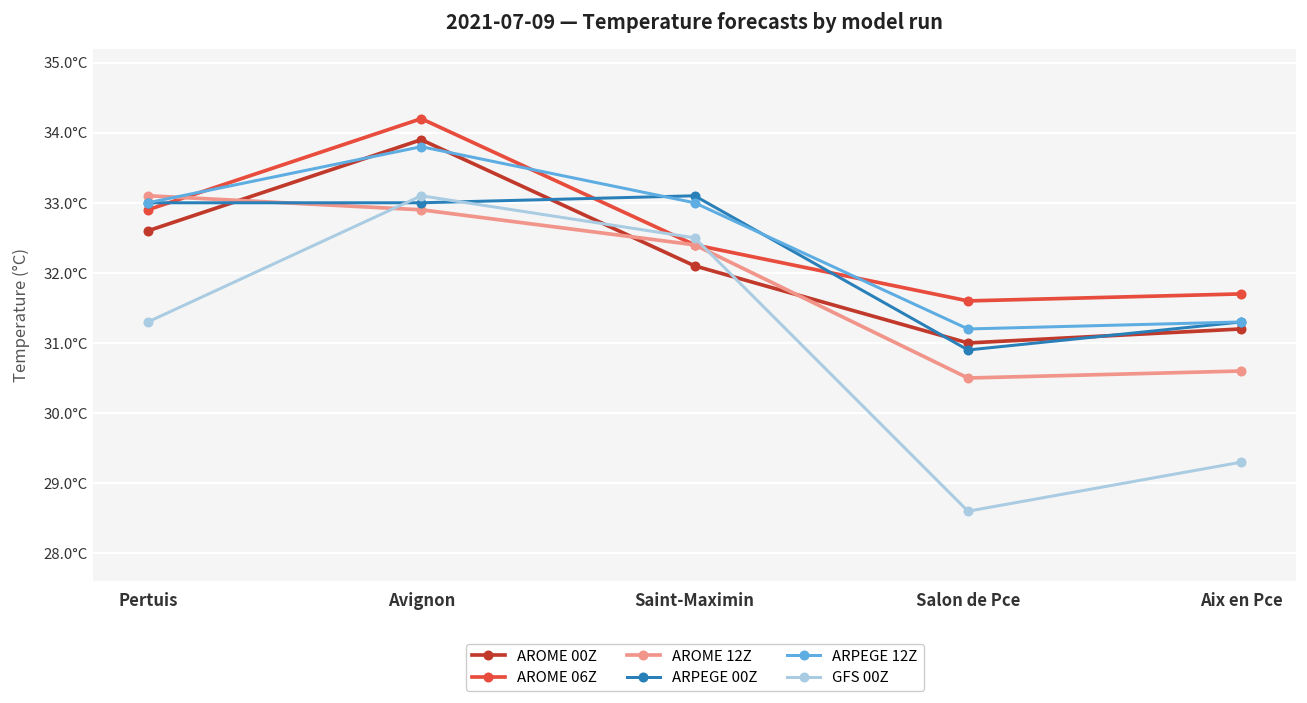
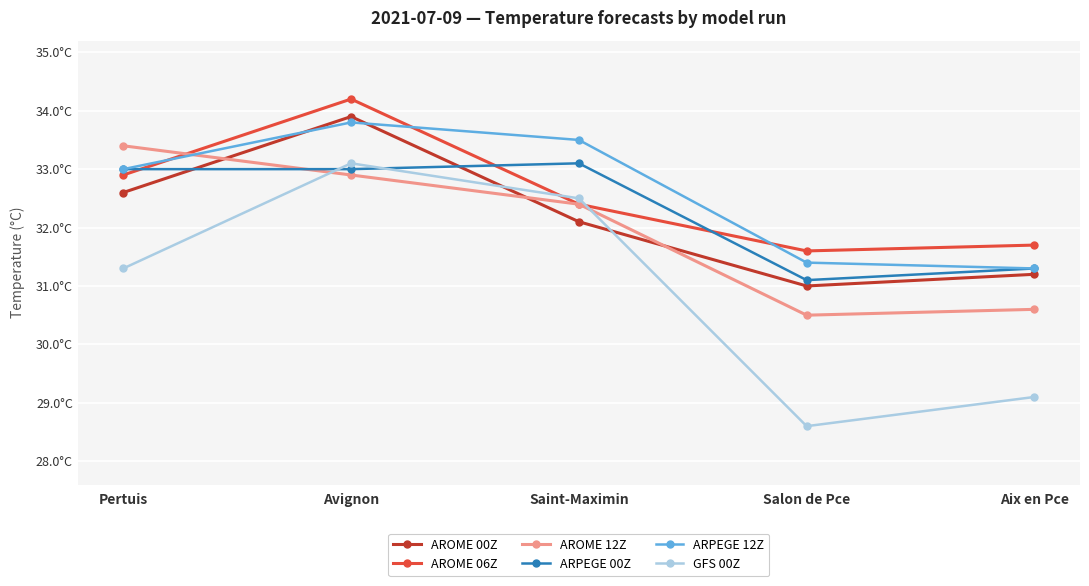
AROME 12Z, Pertuis: 33.1°C -> 33.4°C
ARPEGE 12Z, Saint-Maximin: 33.0°C -> 33.5°C
ARPEGE 00Z, Salon de Pce: 30.9°C -> 31.1°C
ARPEGE 12Z, Salon de Pce: 31.2°C -> 31.4°C
GFS 00Z, Aix en Pce: 29.3°C -> 29.1°C
